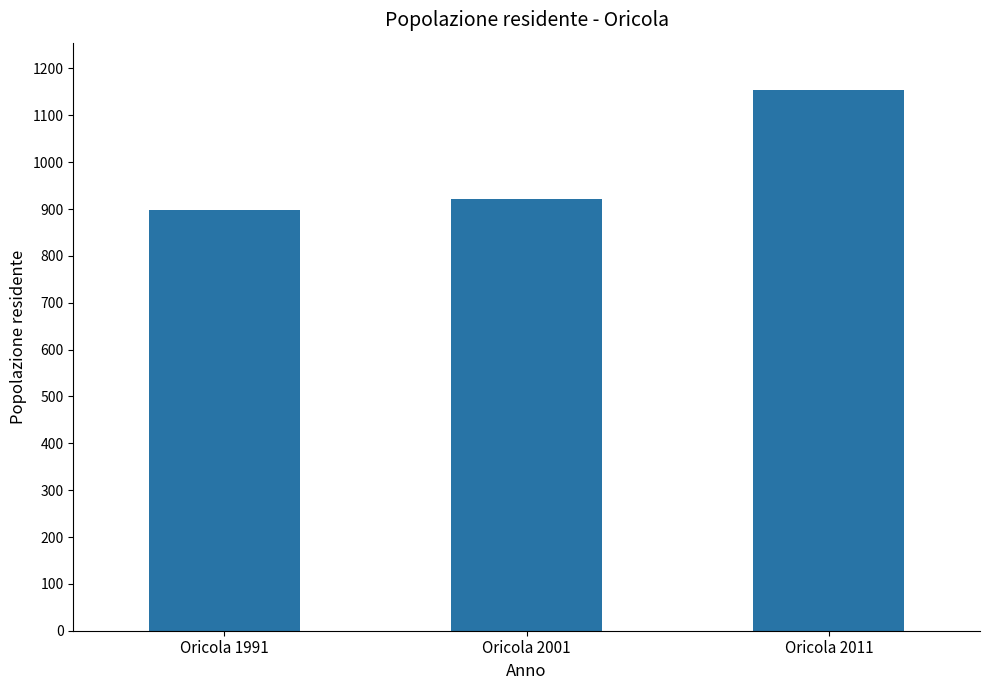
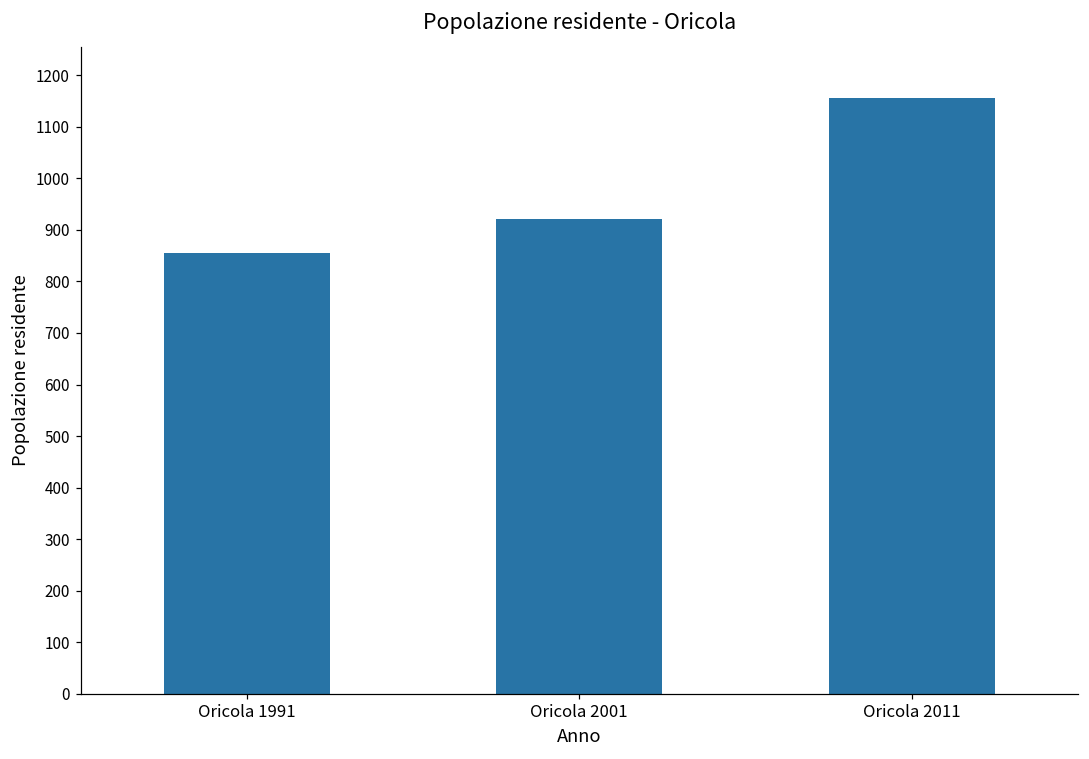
Oricola 1991: 900 -> 860
